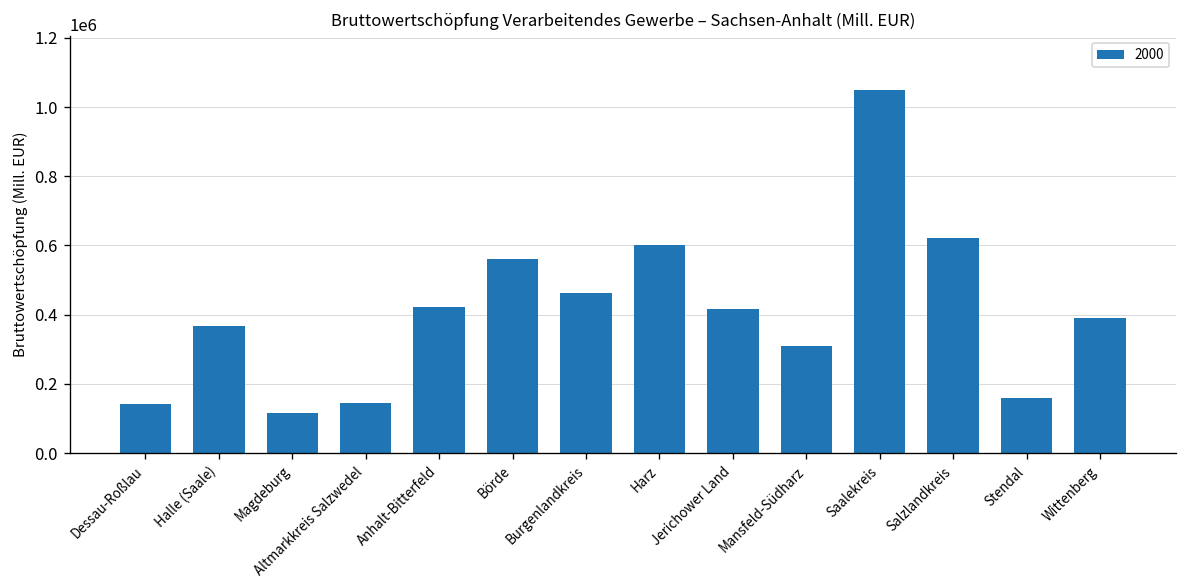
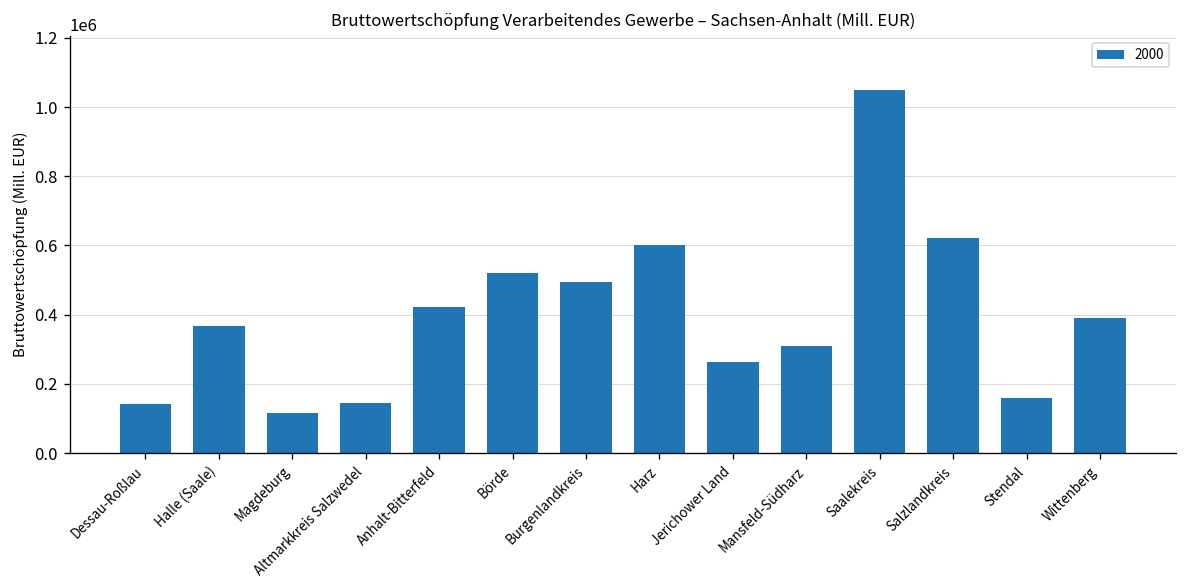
Börde: 560000 -> 520000
Burgenlandkreis: 460000 -> 490000
Jerichower Land: 420000 -> 260000
